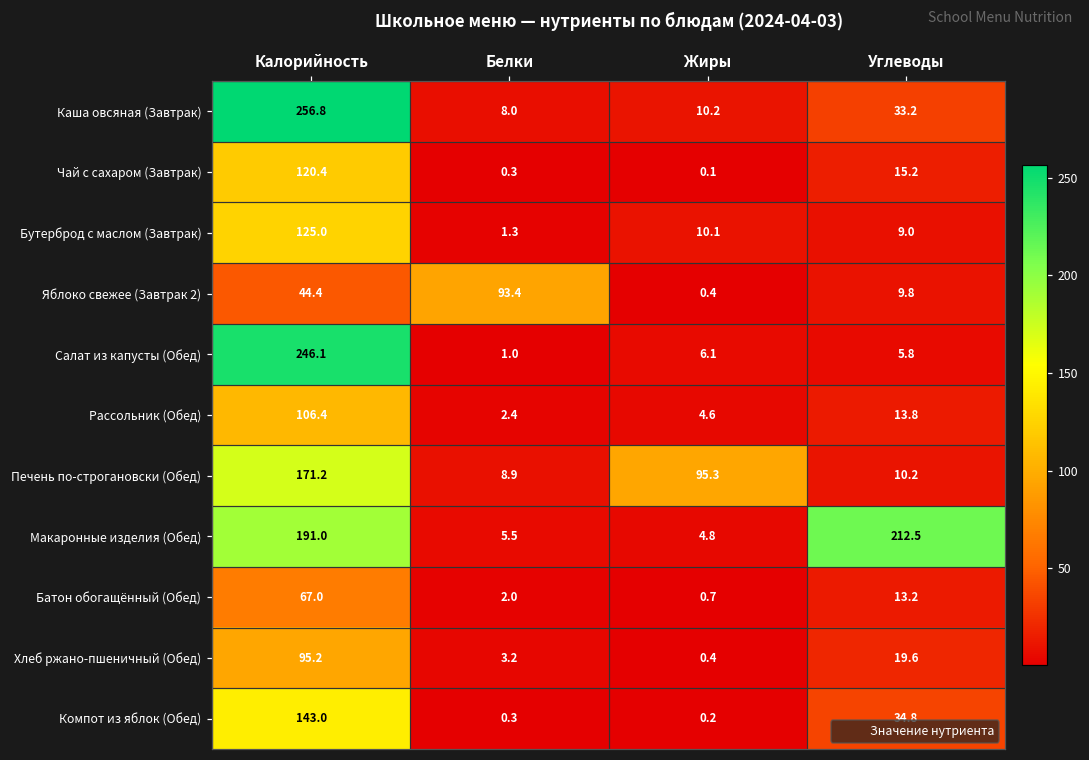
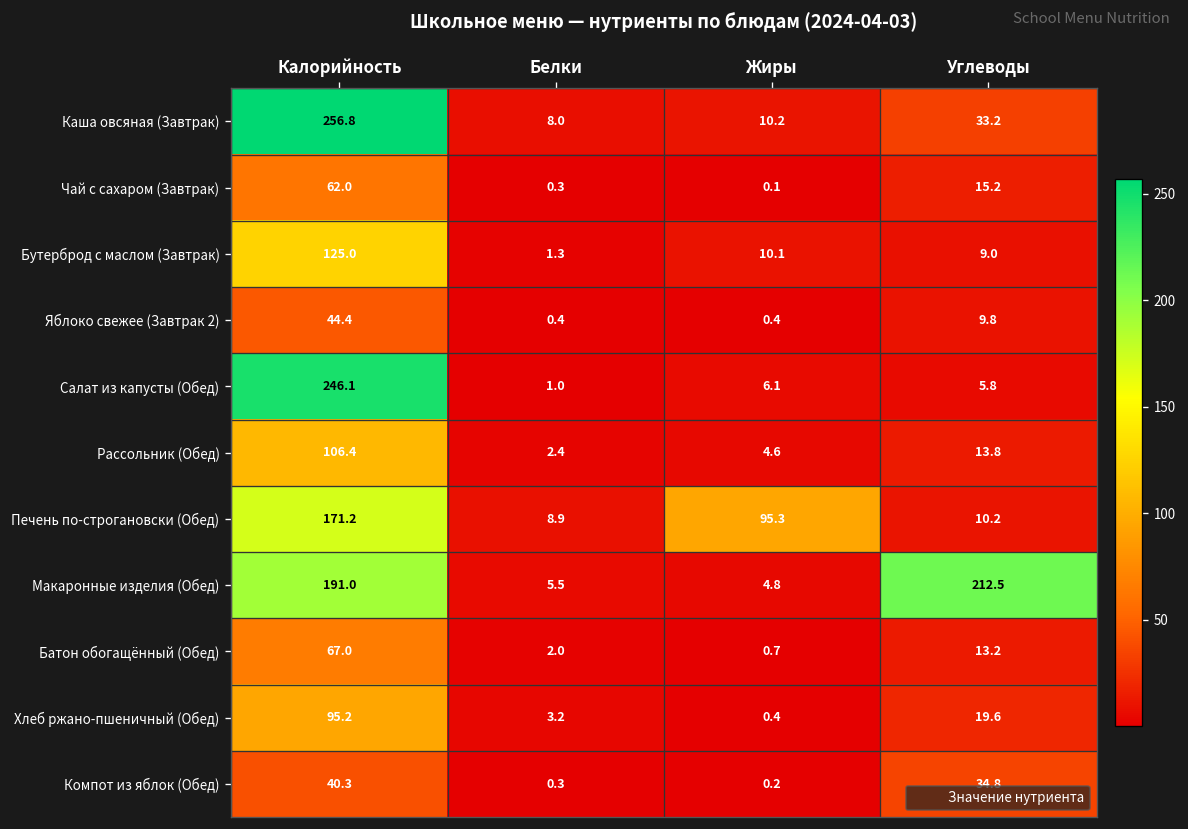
Чай с сахаром (Завтрак), Калорийность: 120.4 -> 62.0
Яблоко свежее (Завтрак 2), Белки: 93.4 -> 0.4
Компот из яблок (Обед), Калорийность: 143.0 -> 40.3
